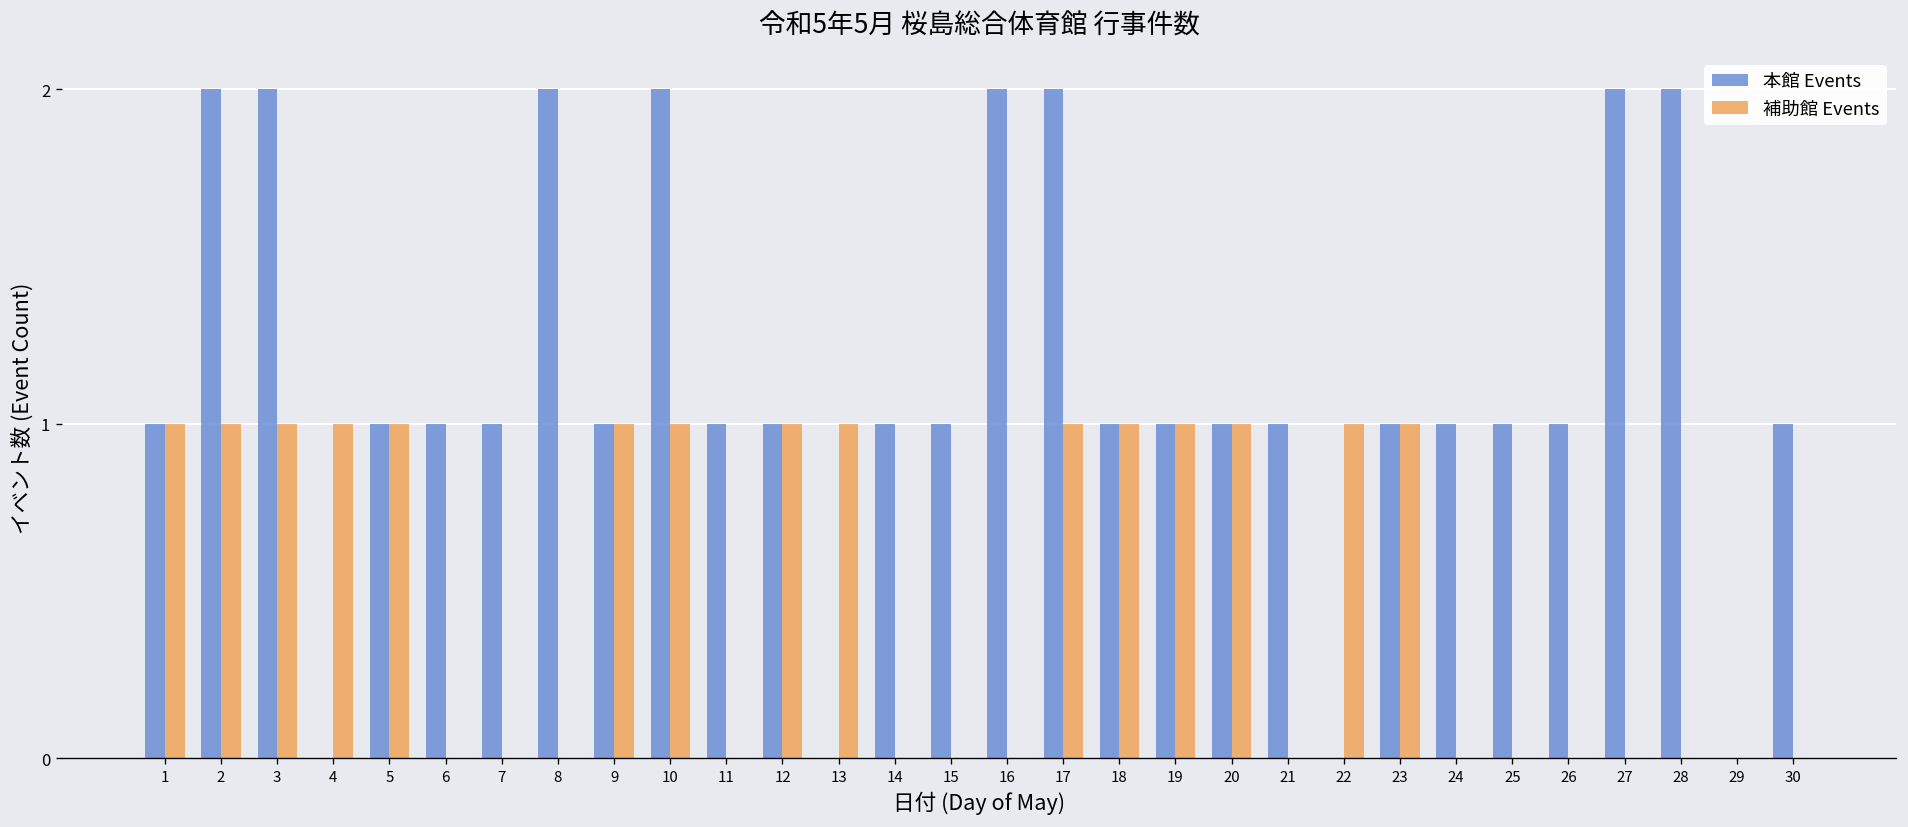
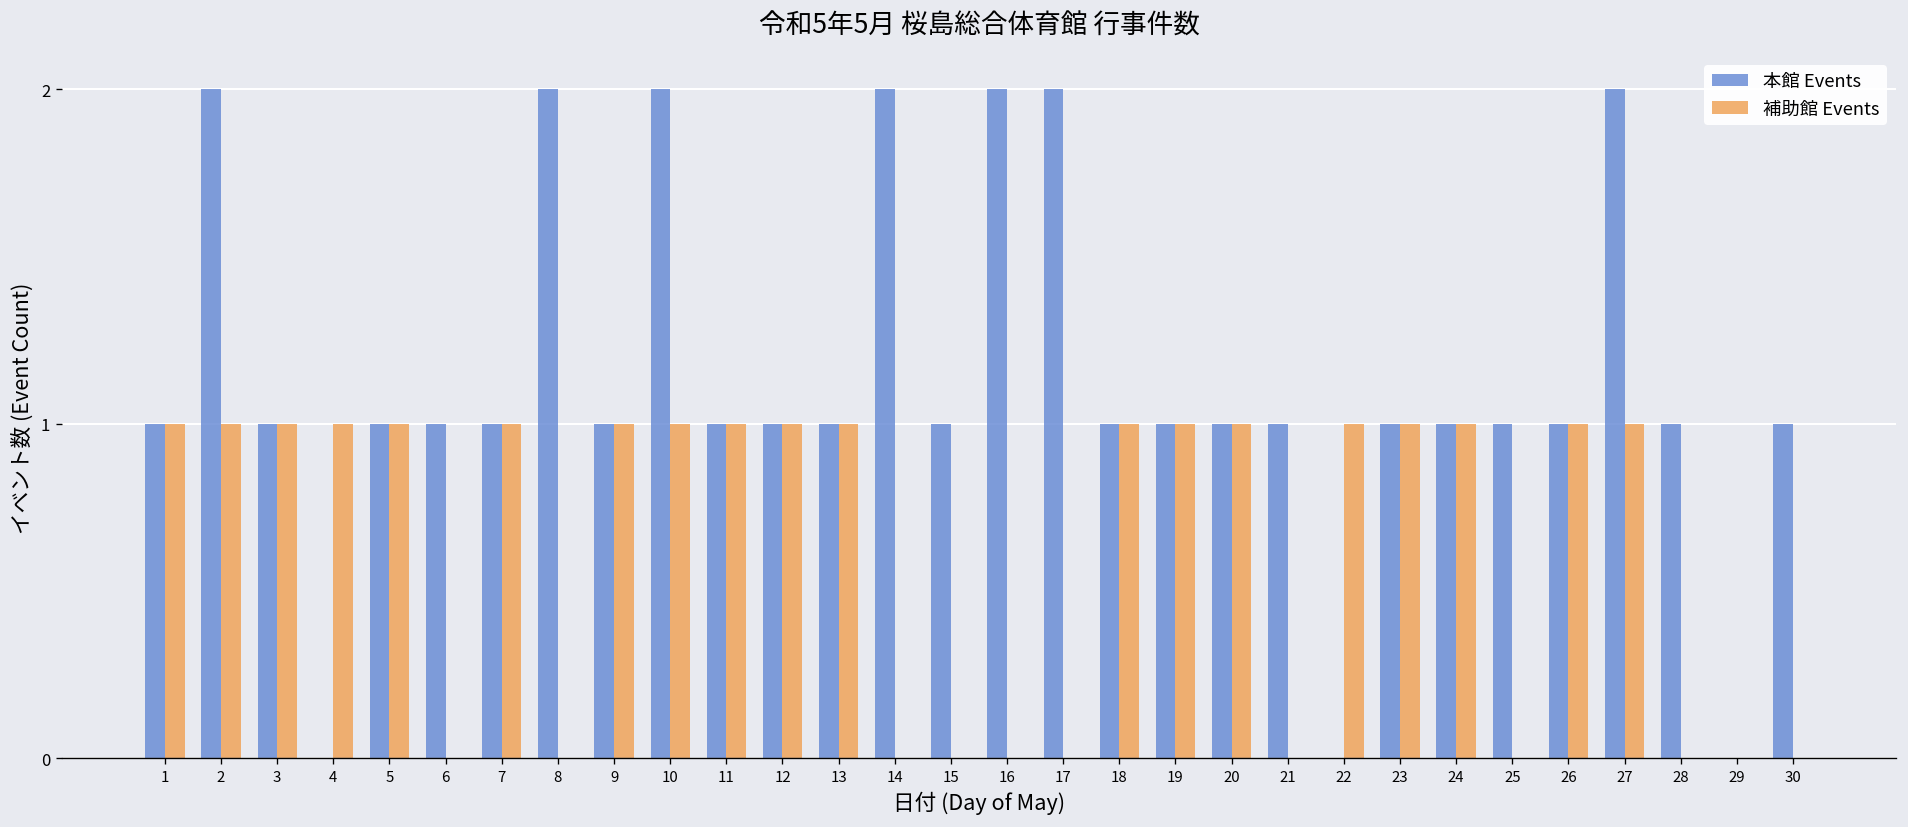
本館 Events, 3: 2 -> 1
補助館 Events, 7: 0 -> 1
補助館 Events, 11: 0 -> 1
本館 Events, 13: 0 -> 1
本館 Events, 14: 1 -> 2
補助館 Events, 17: 1 -> 0
補助館 Events, 24: 0 -> 1
補助館 Events, 26: 0 -> 1
補助館 Events, 27: 0 -> 1
本館 Events, 28: 2 -> 1
